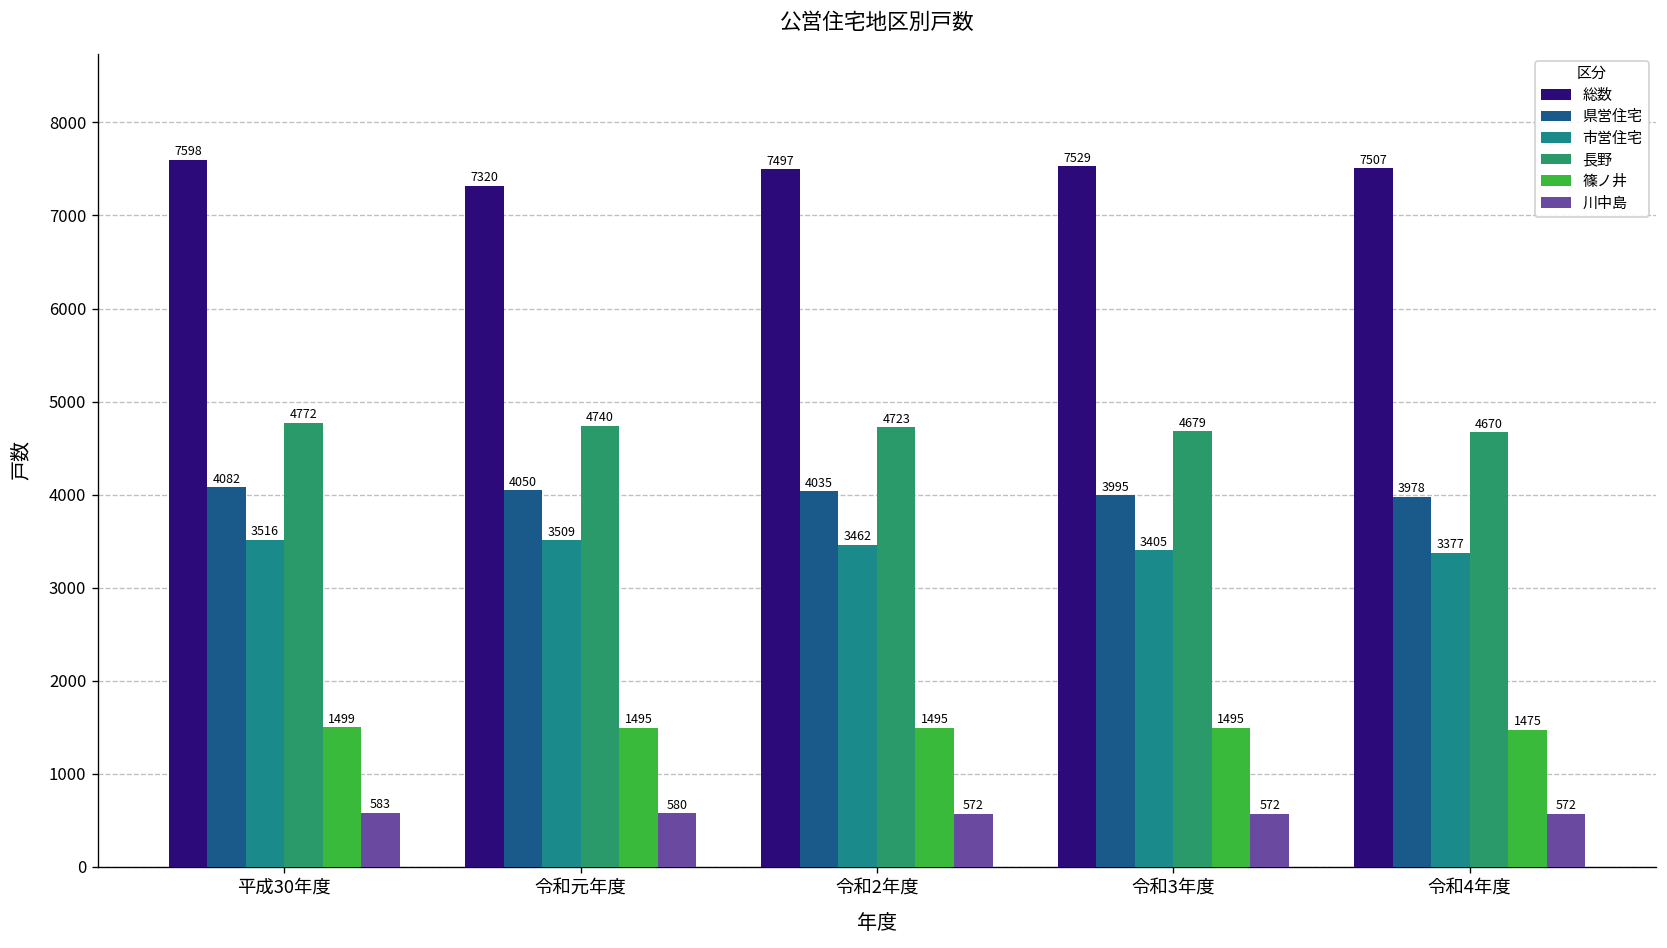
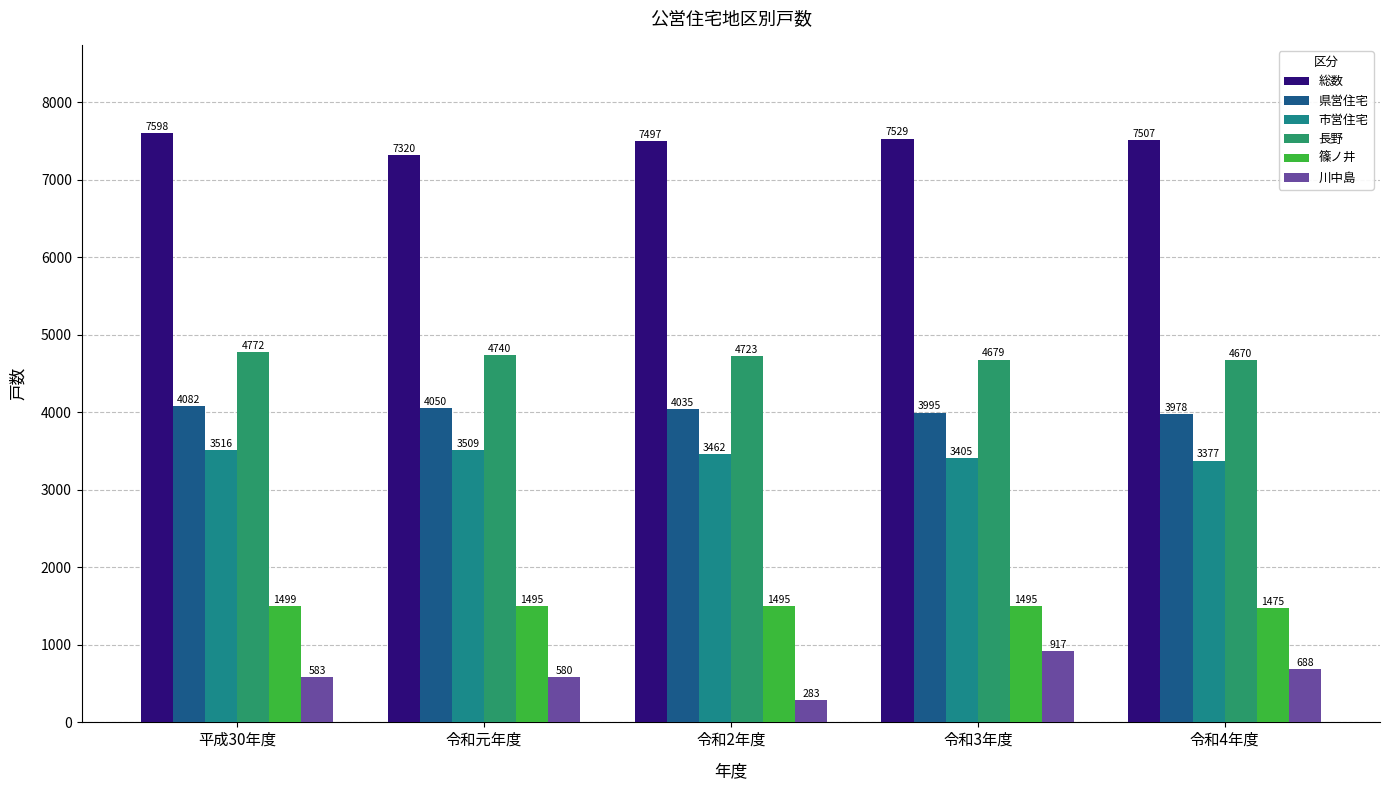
川中島, 令和2年度: 572 -> 283
川中島, 令和3年度: 572 -> 917
川中島, 令和4年度: 572 -> 688
